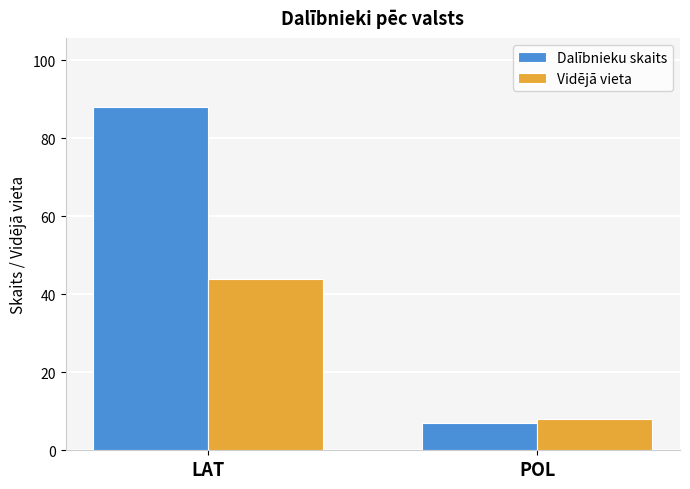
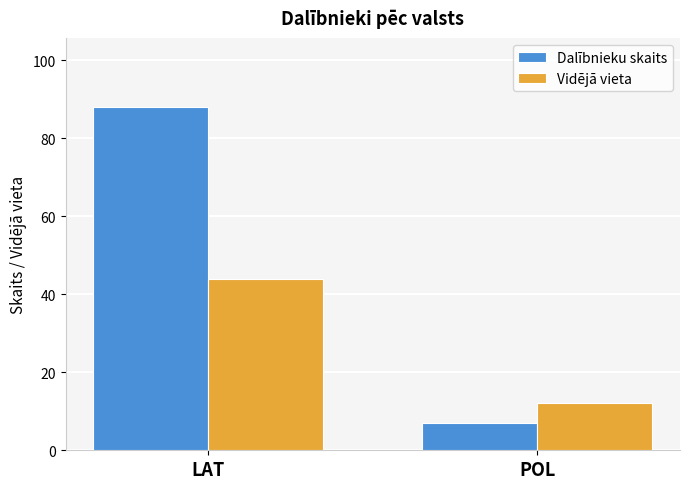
Vidējā vieta, POL: 8 -> 12
